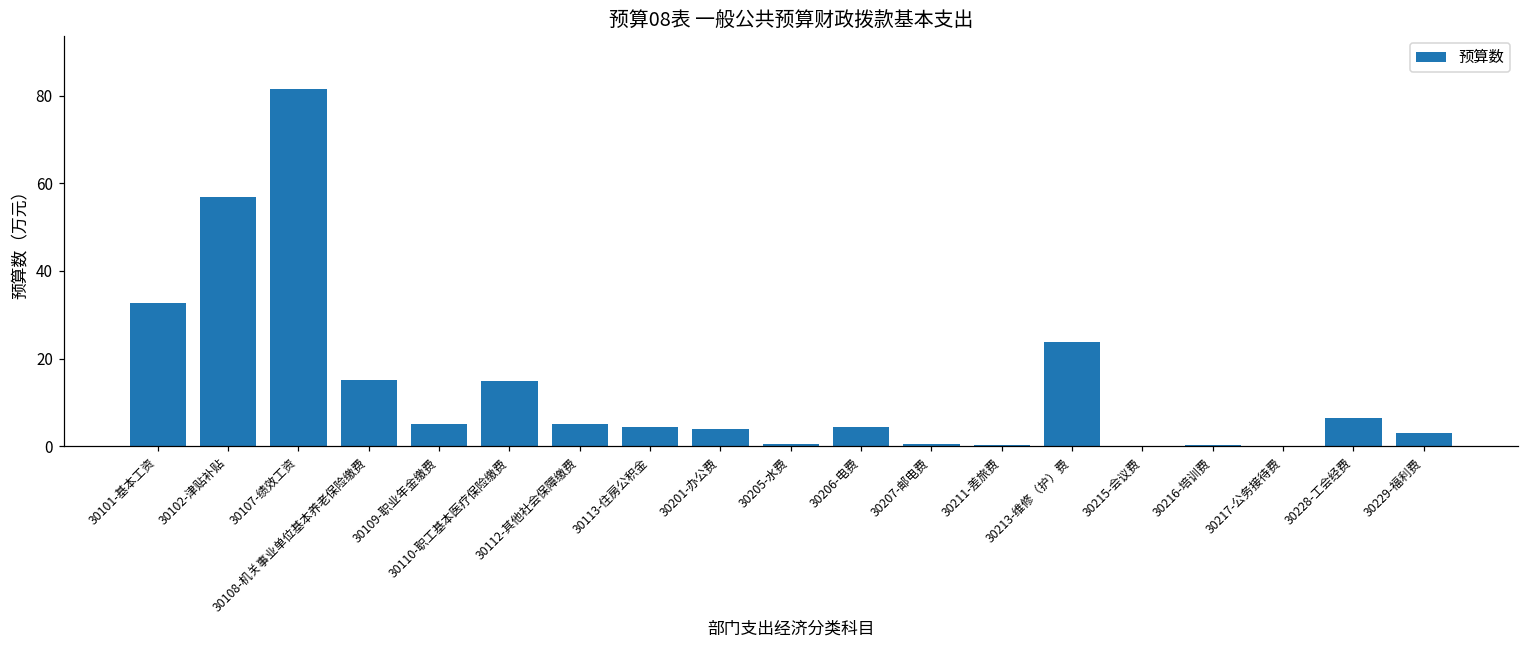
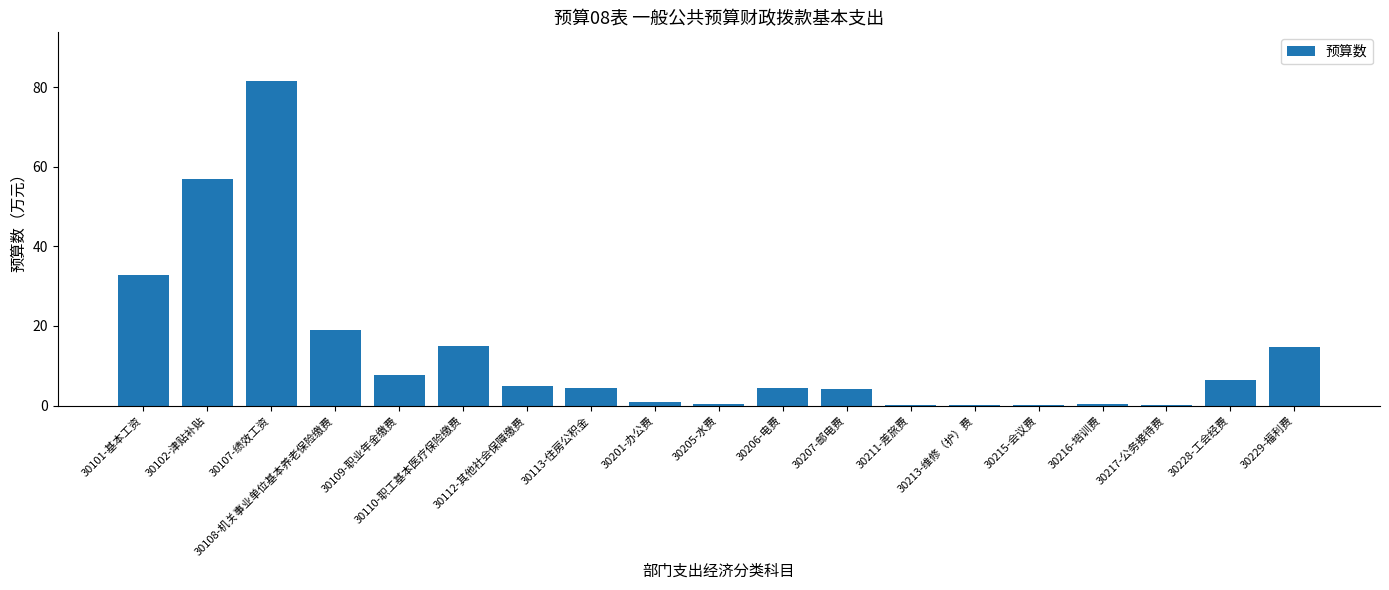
30108-机关事业单位基本养老保险缴费: 15 -> 19
30109-职业年金缴费: 5 -> 8
30201-办公费: 4 -> 1
30207-邮电费: 0 -> 4
30213-维修（护）费: 24 -> 0
30229-福利费: 3 -> 15
